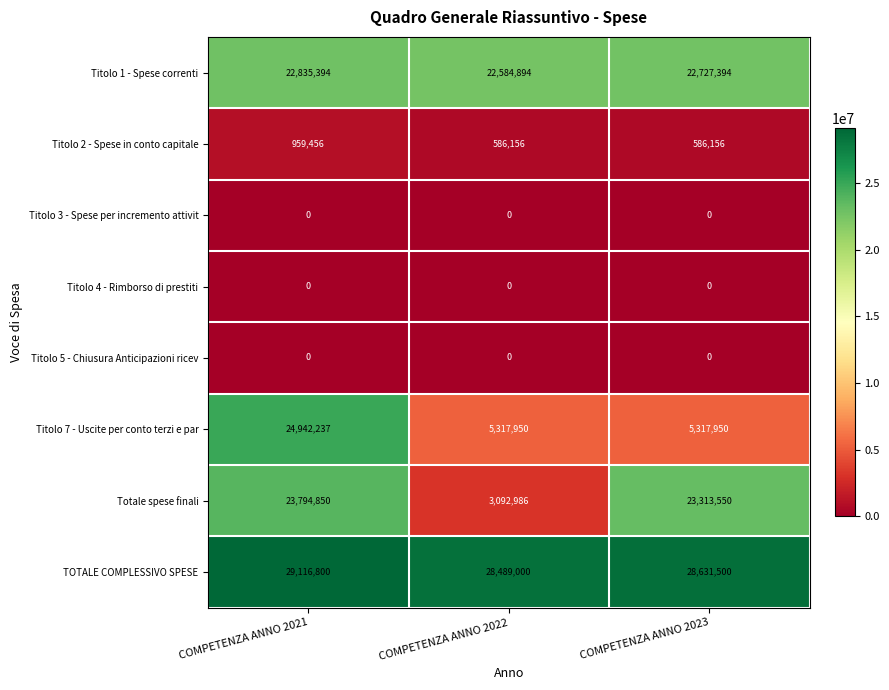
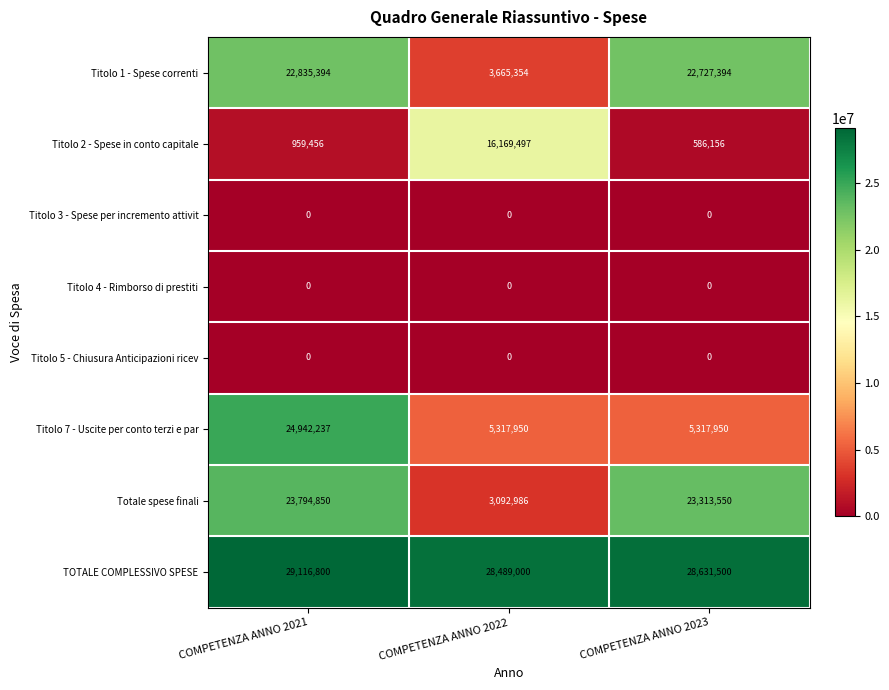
Titolo 1 - Spese correnti, COMPETENZA ANNO 2022: 22,584,894 -> 3,665,354
Titolo 2 - Spese in conto capitale, COMPETENZA ANNO 2022: 586,156 -> 16,169,497
